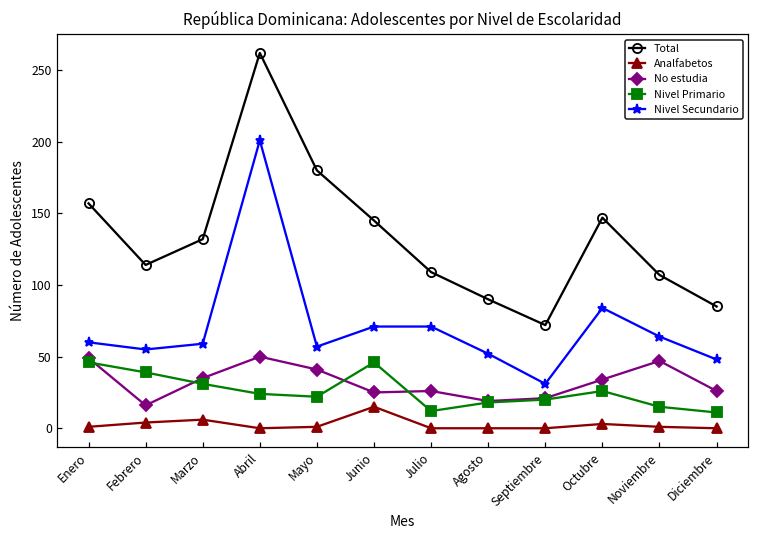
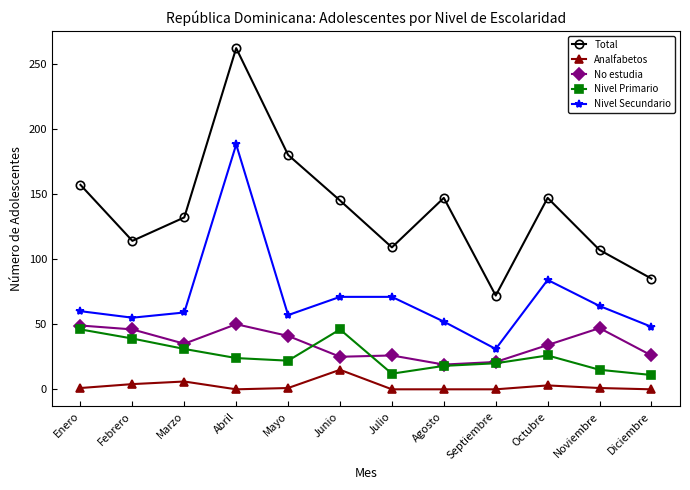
No estudia, Febrero: 16 -> 46
Nivel Secundario, Abril: 201 -> 188
Total, Agosto: 90 -> 147
